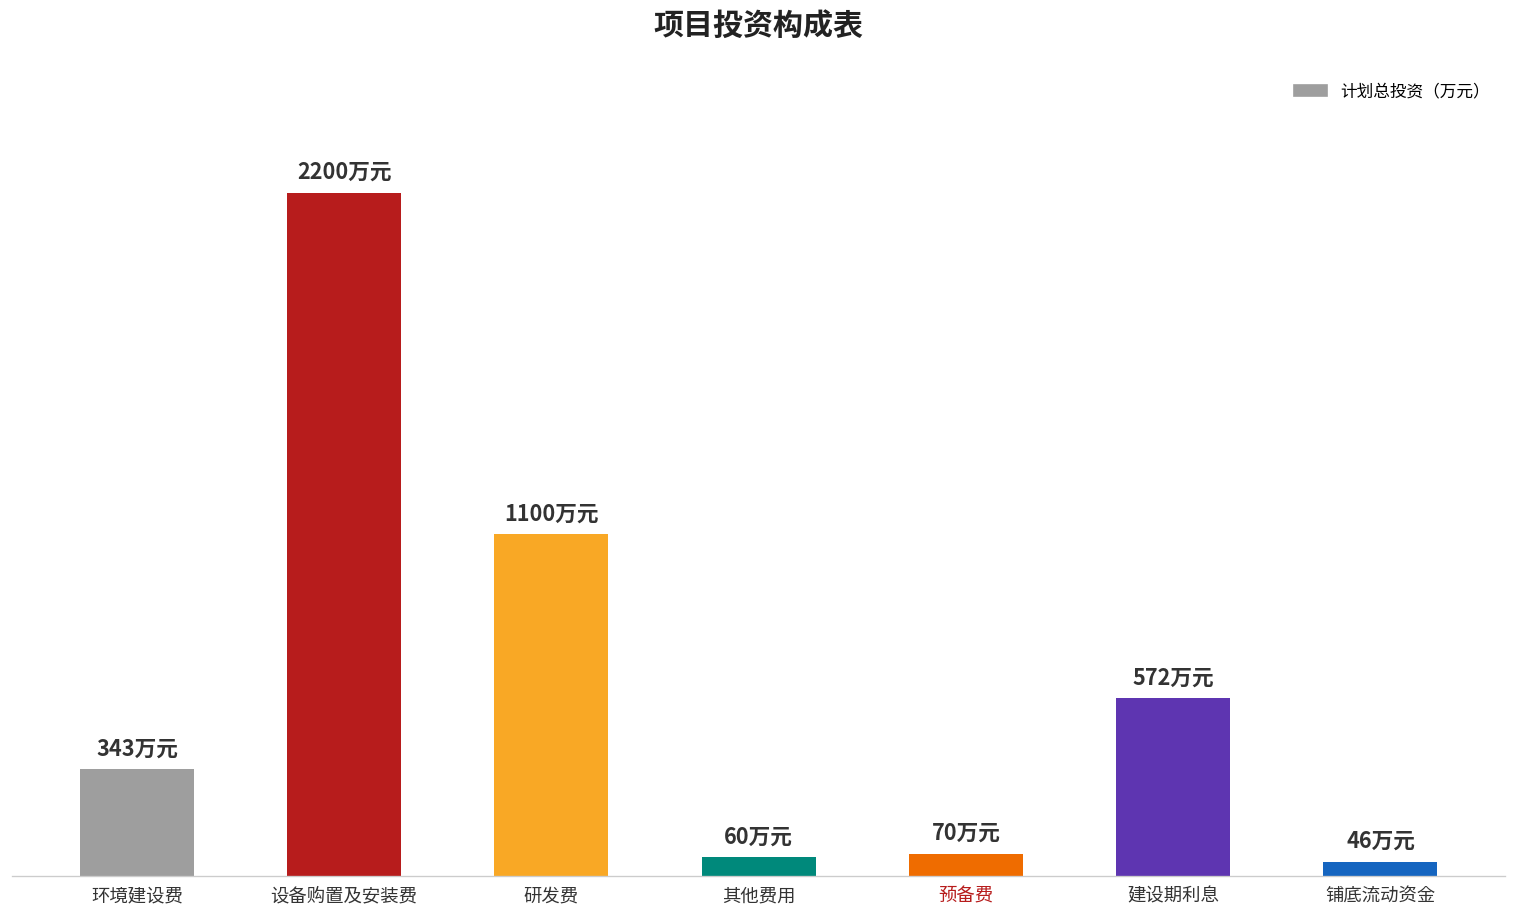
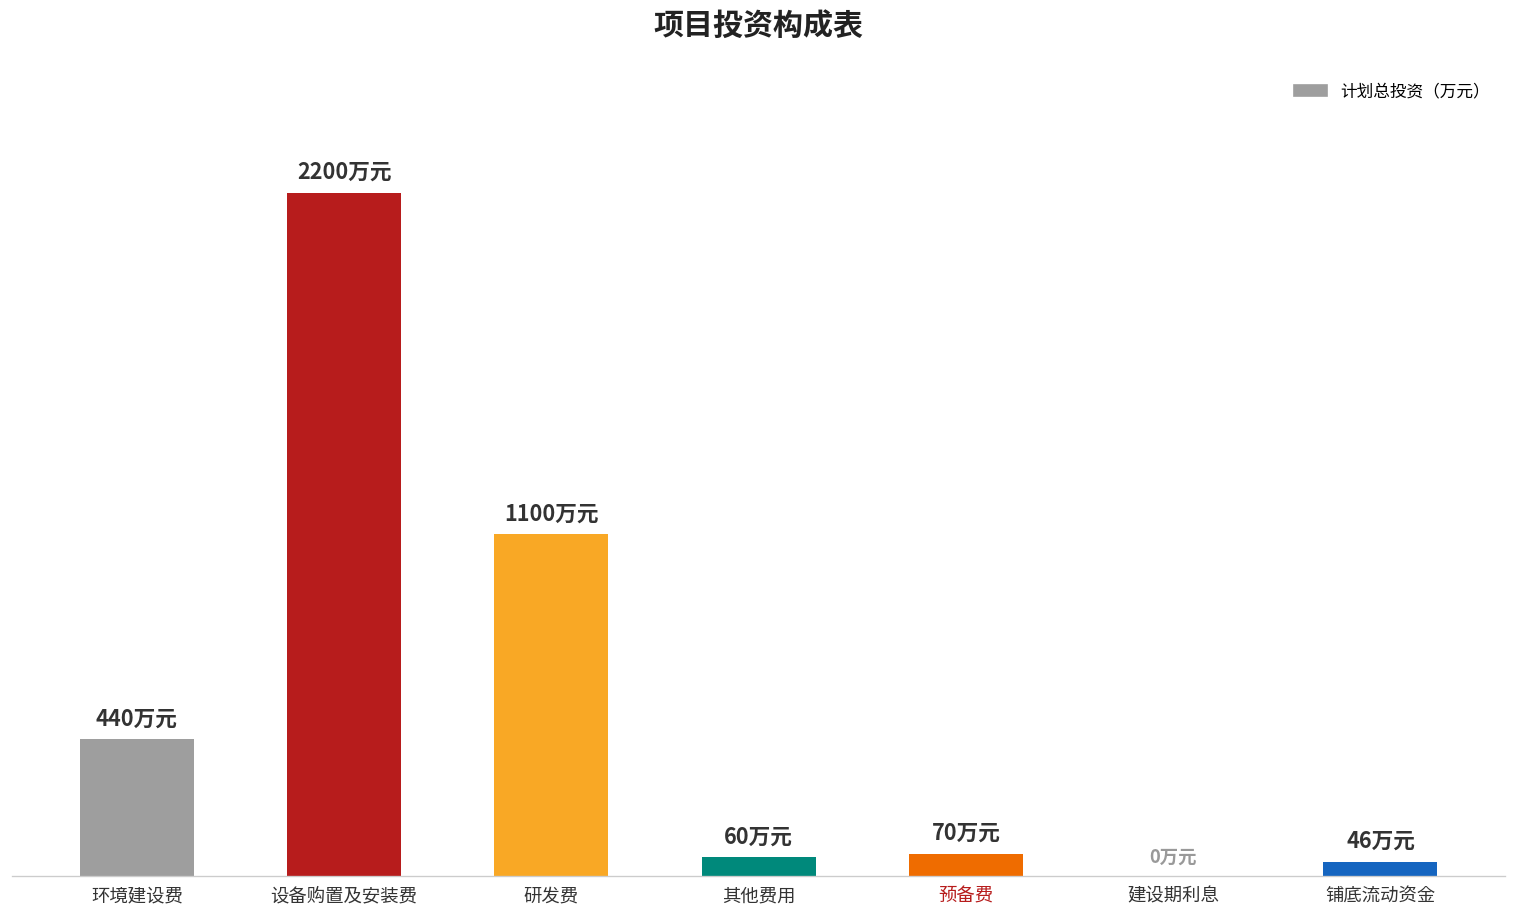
环境建设费: 343 -> 440
建设期利息: 572 -> 0
